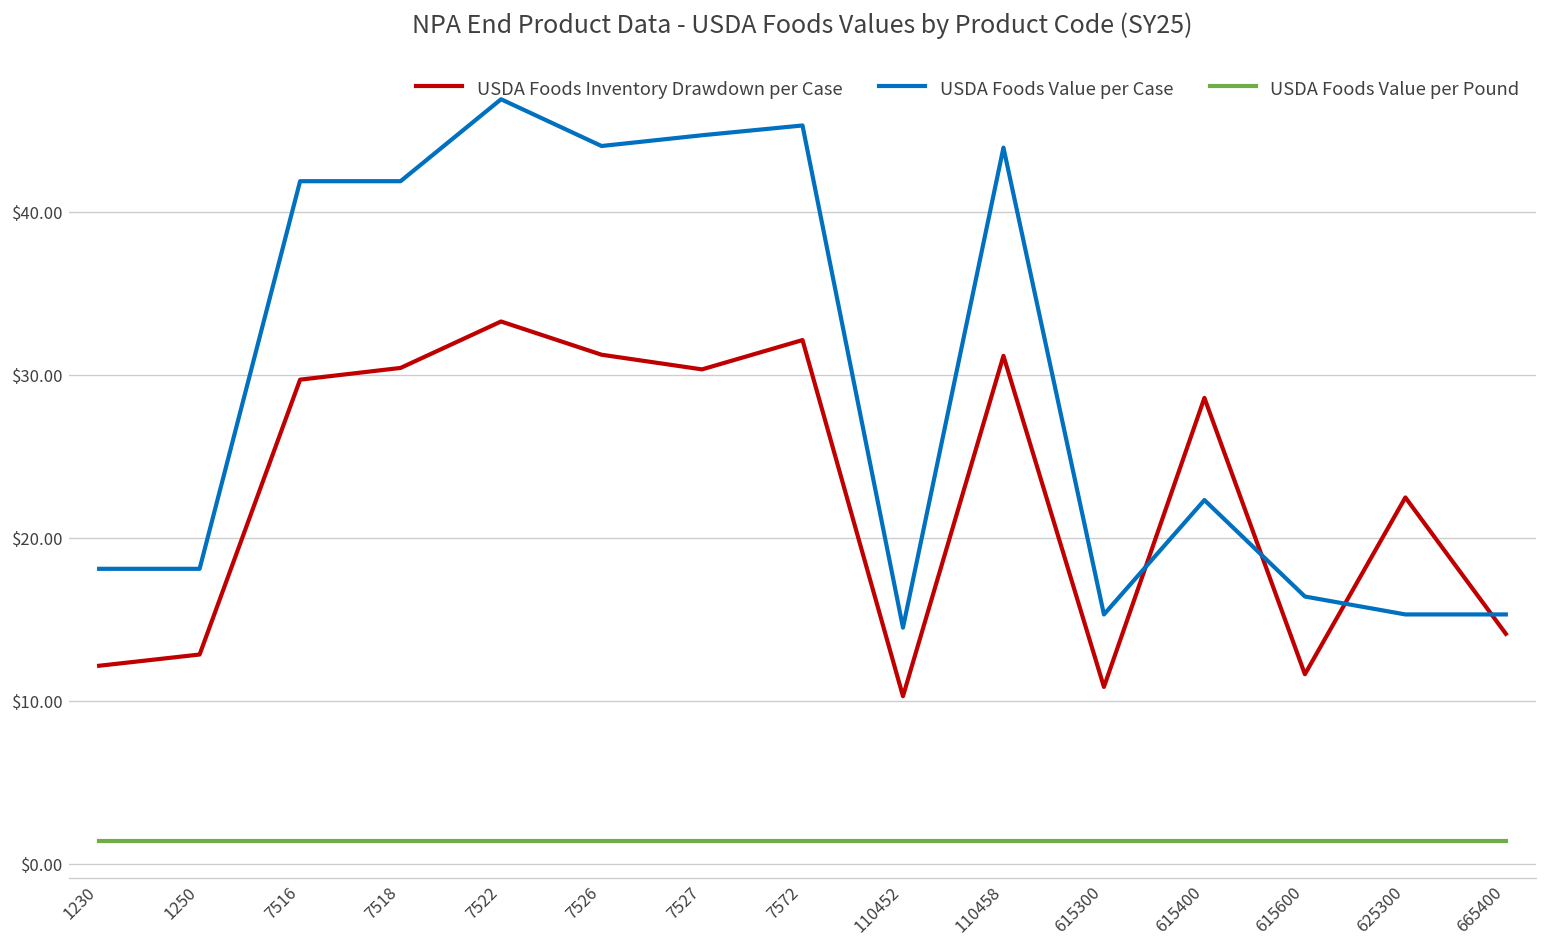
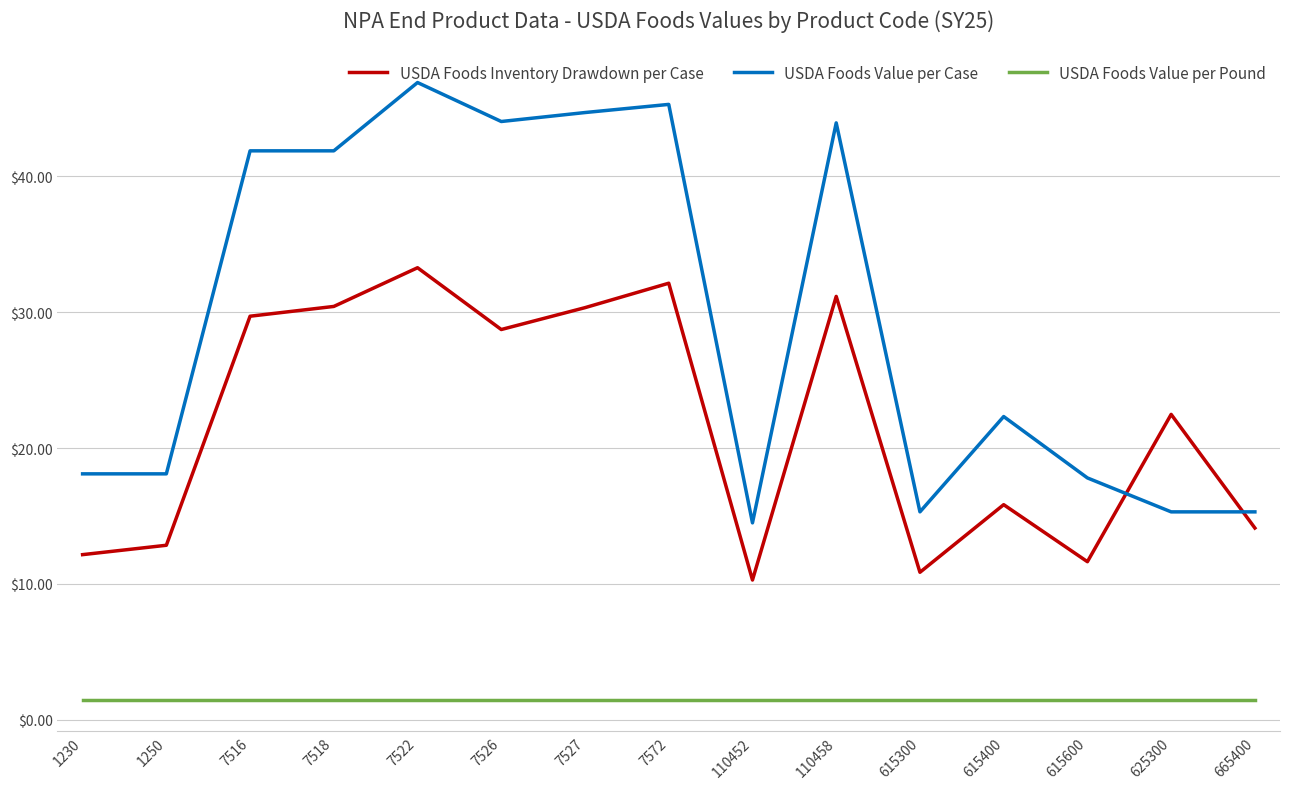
USDA Foods Inventory Drawdown per Case, 7526: $31.2 -> $28.7
USDA Foods Inventory Drawdown per Case, 615400: $28.6 -> $15.8
USDA Foods Value per Case, 615600: $16.4 -> $17.8
